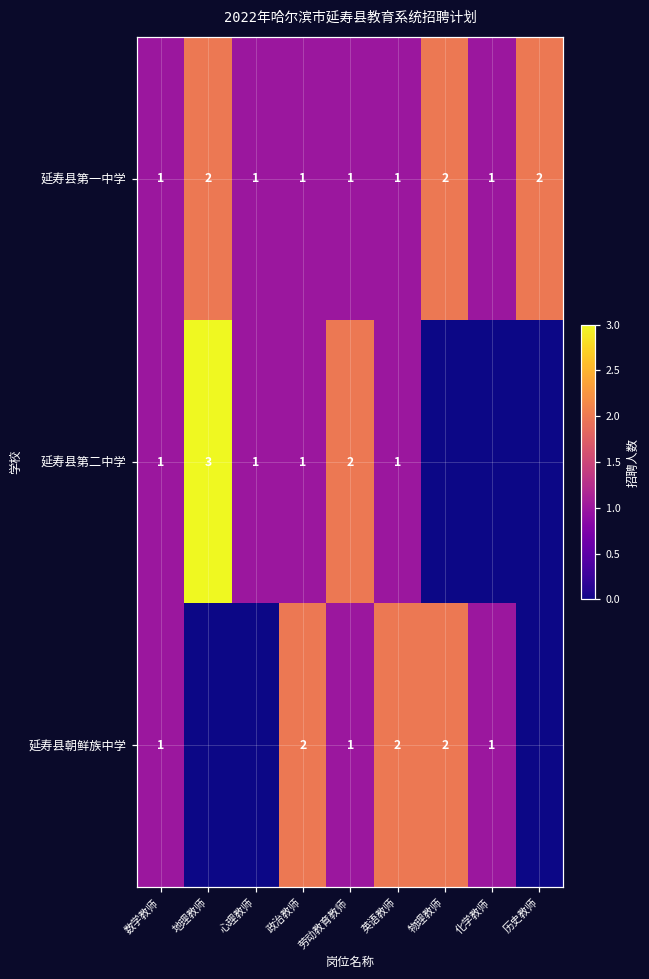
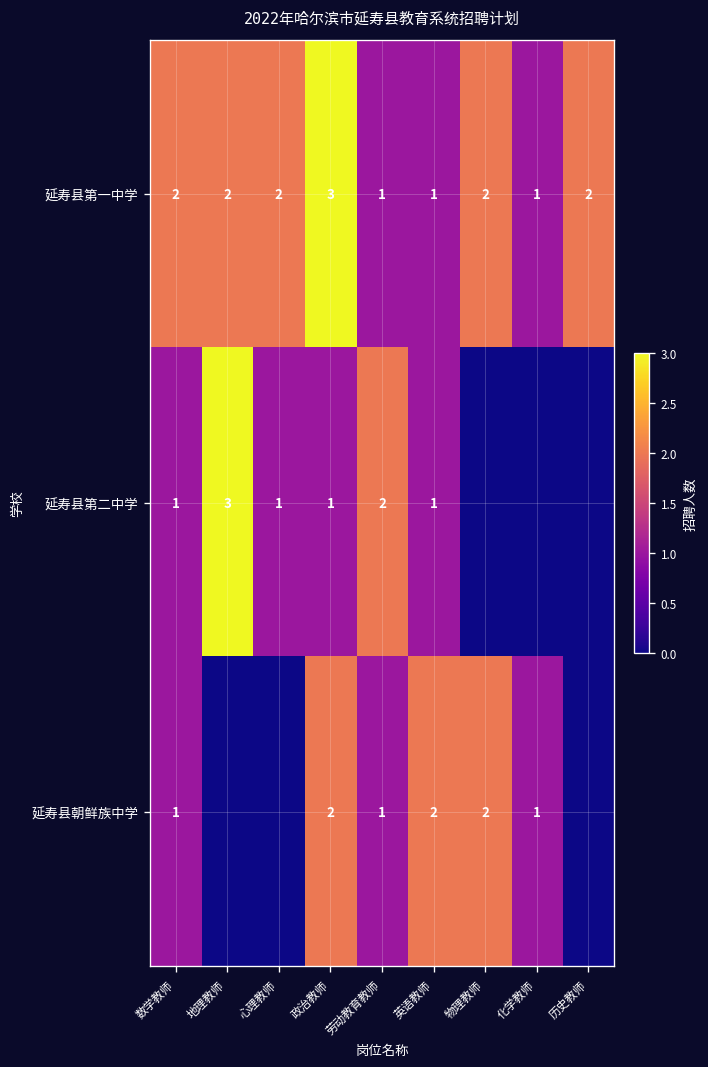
延寿县第一中学, 数学教师: 1 -> 2
延寿县第一中学, 心理教师: 1 -> 2
延寿县第一中学, 政治教师: 1 -> 3
